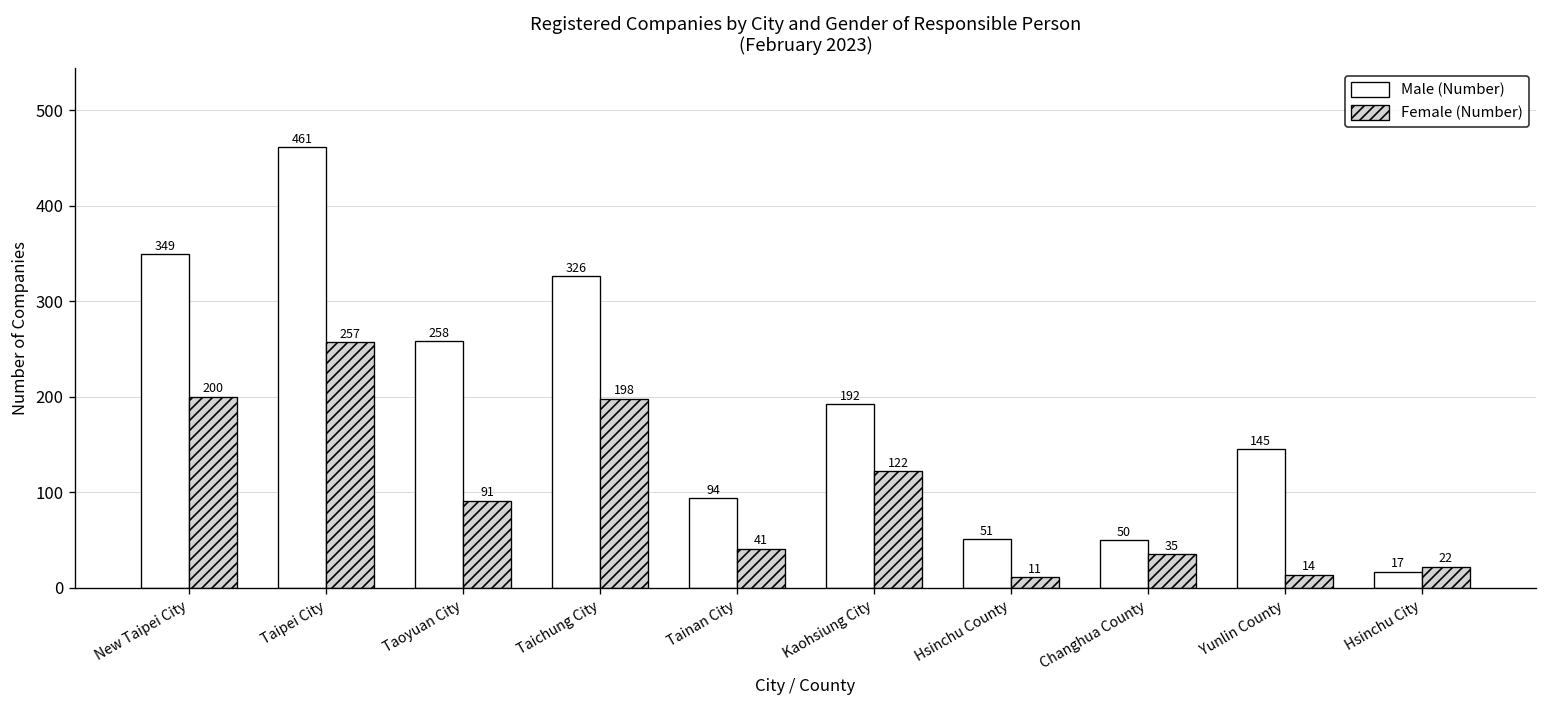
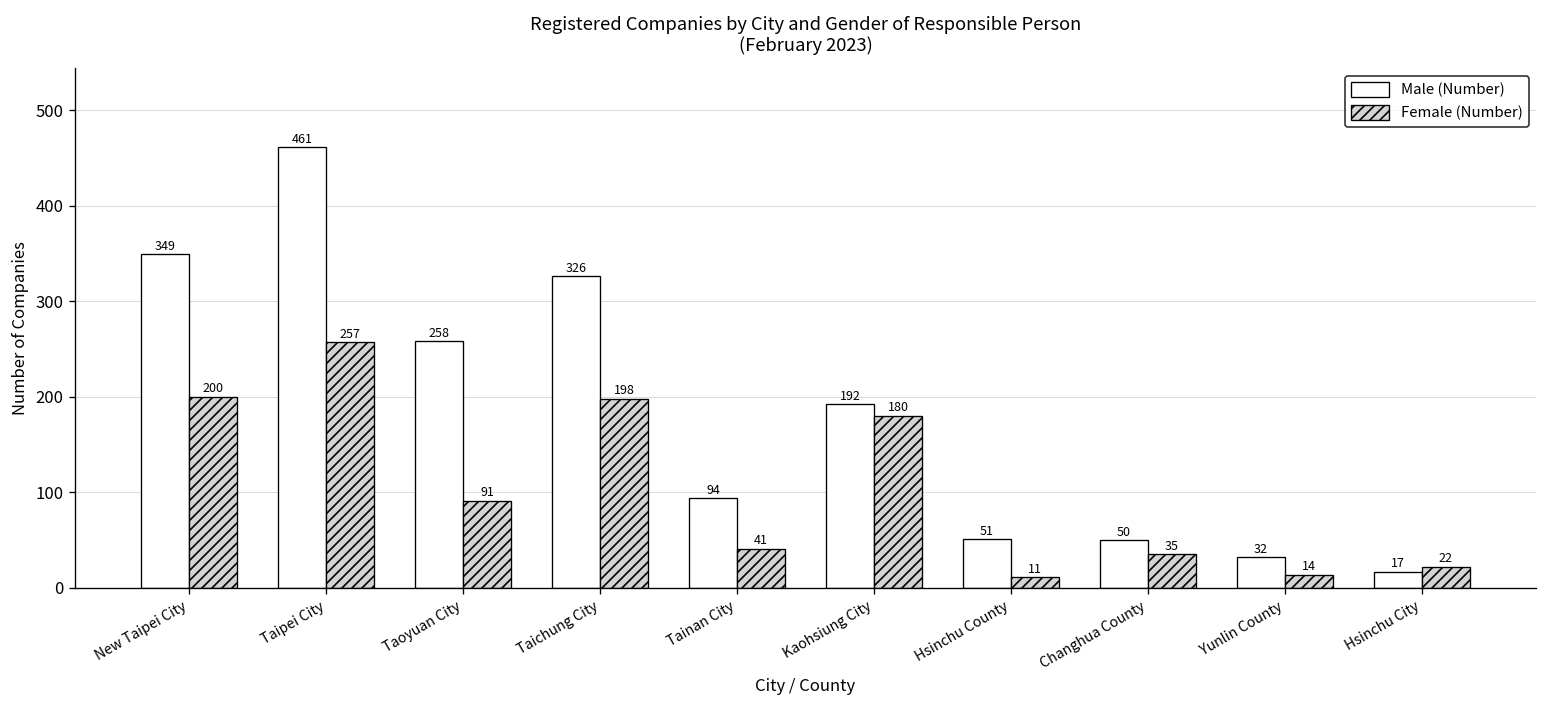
Female (Number), Kaohsiung City: 122 -> 180
Male (Number), Yunlin County: 145 -> 32
